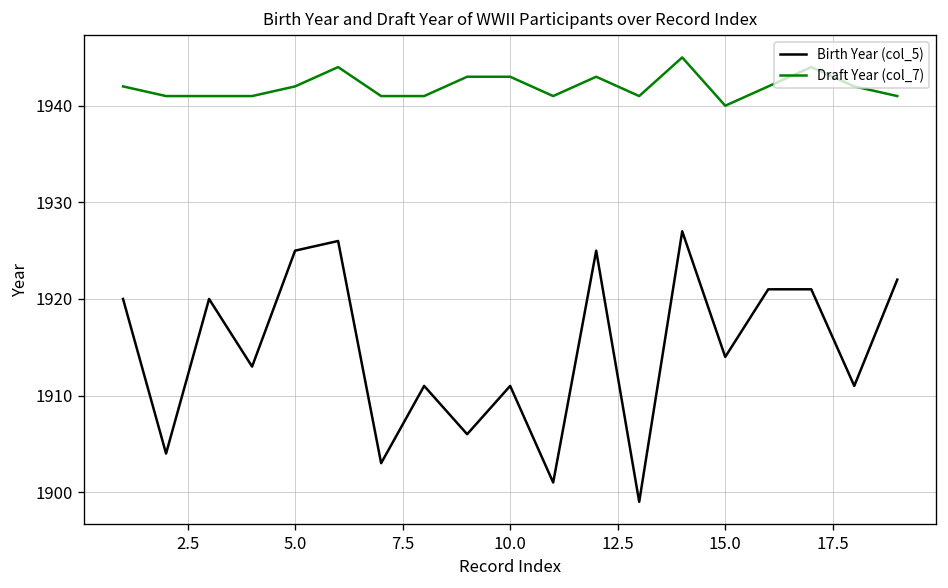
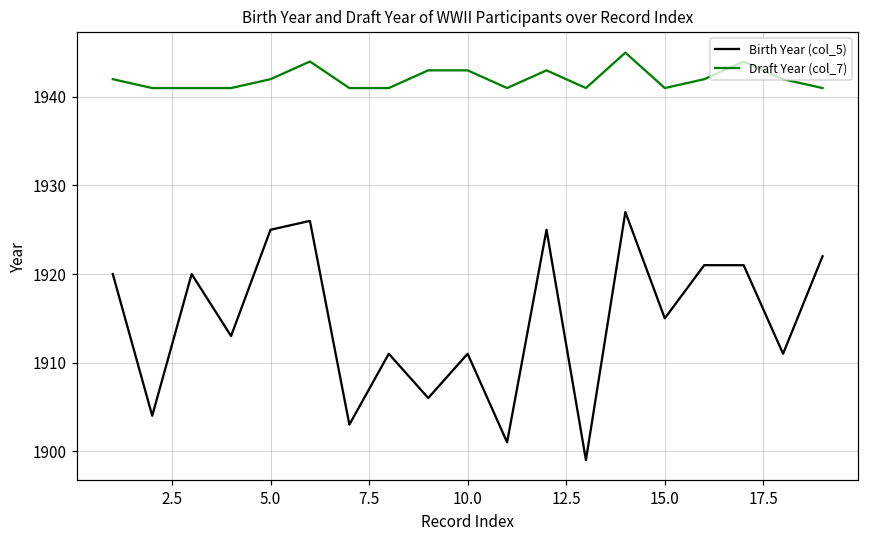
Birth Year (col_5), 15.0: 1914 -> 1915
Draft Year (col_7), 15.0: 1940 -> 1941
